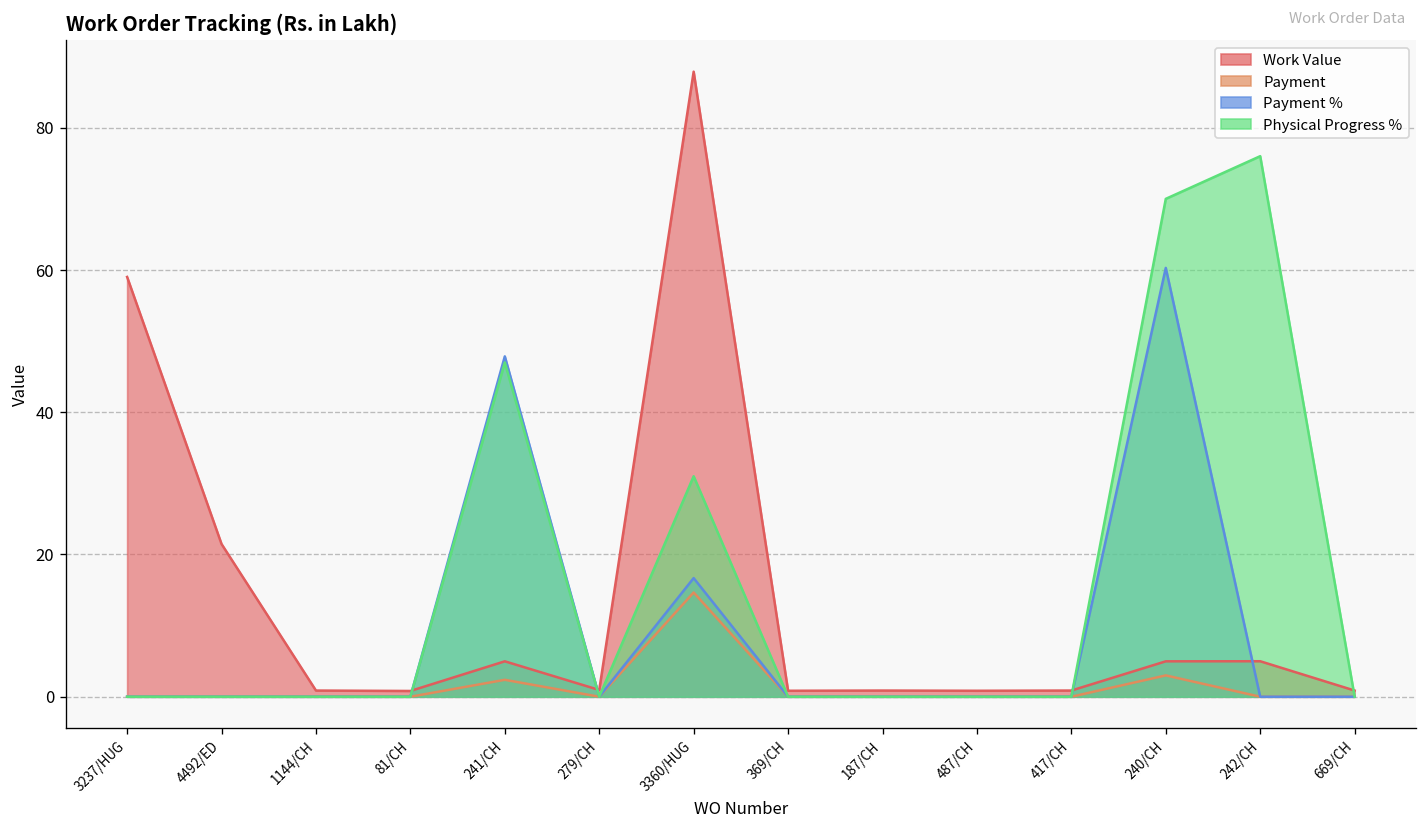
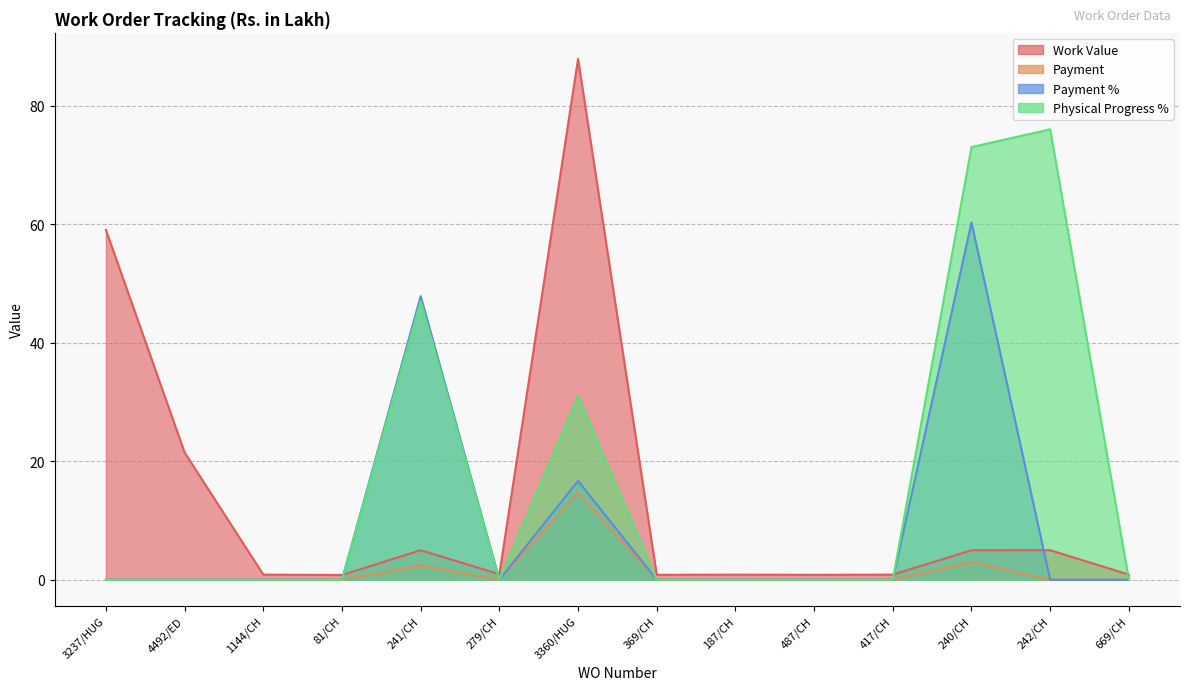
Physical Progress %, 240/CH: 70 -> 73
